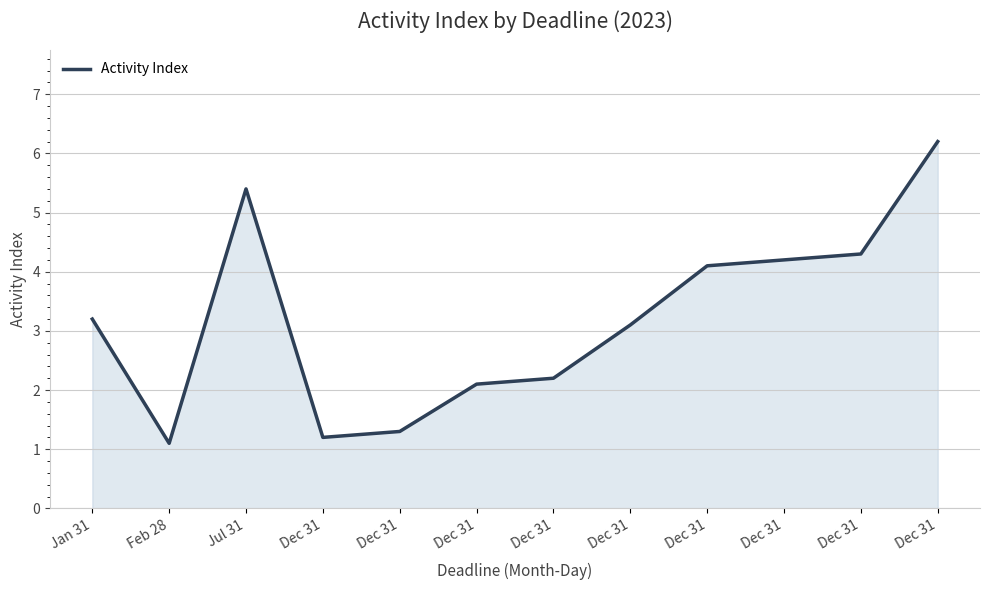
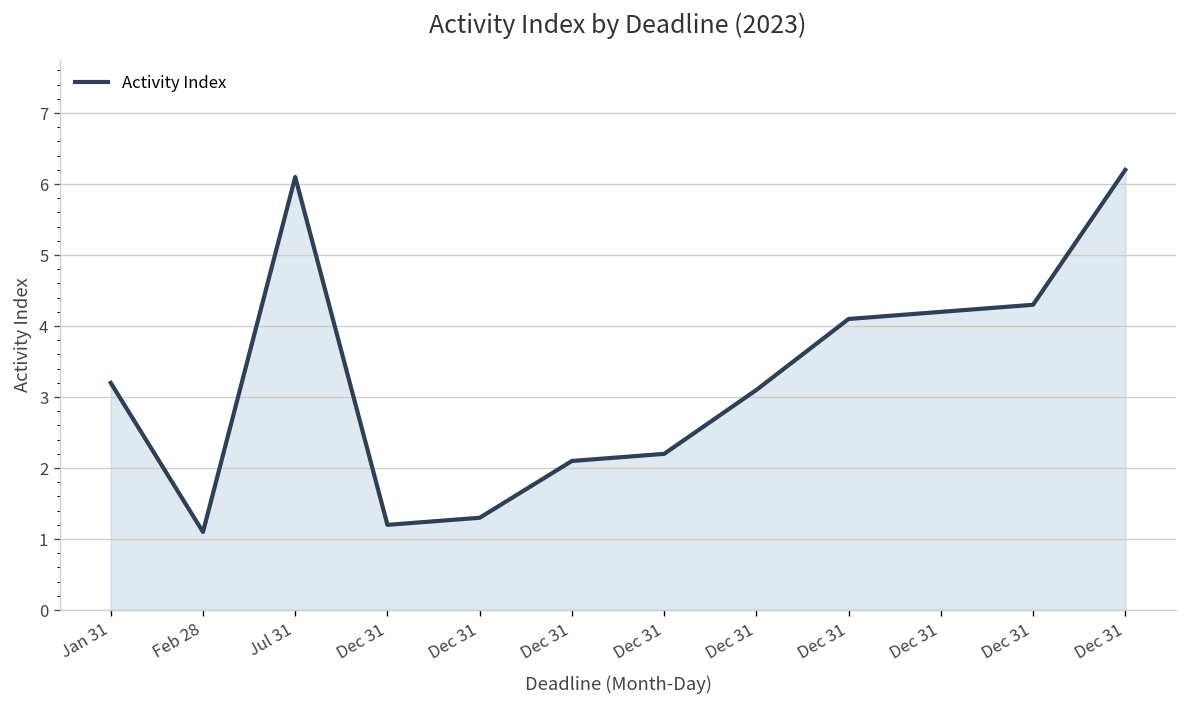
Jul 31: 5.4 -> 6.1
